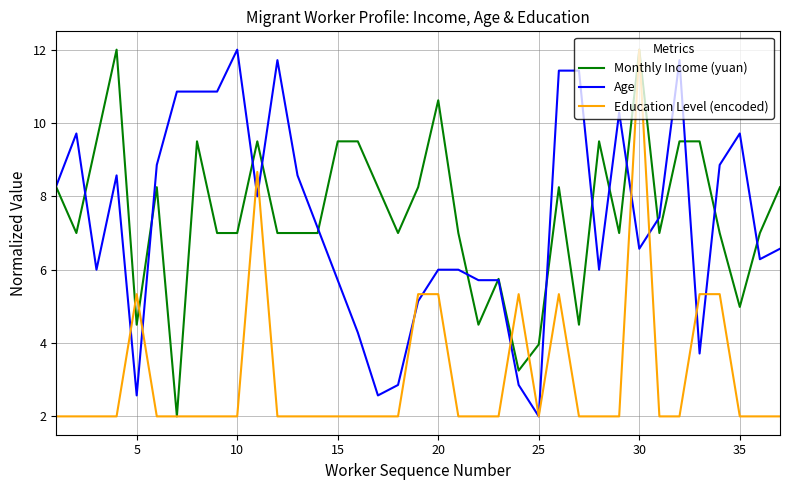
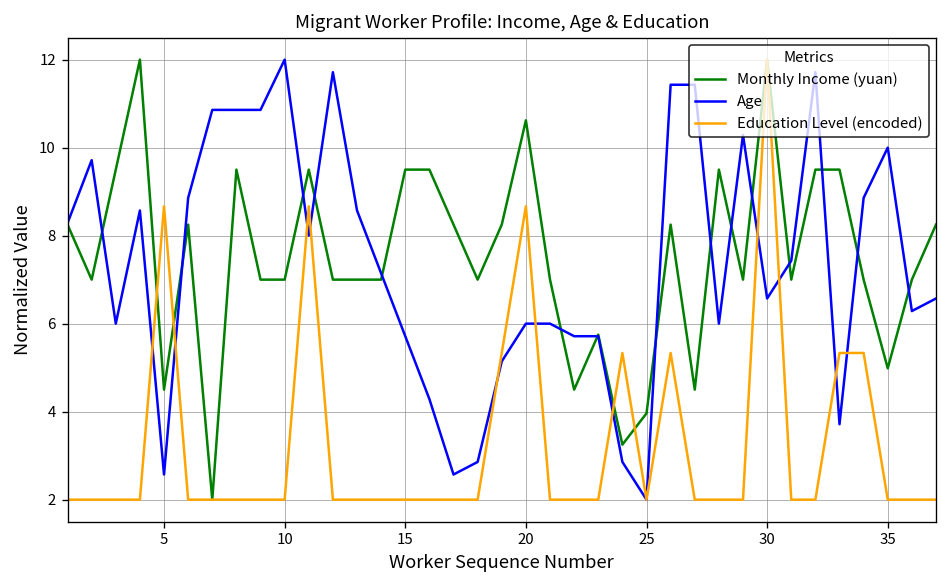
Education Level (encoded), 5: 5.3 -> 8.7
Education Level (encoded), 20: 5.3 -> 8.7
Age, 35: 9.7 -> 10.0
